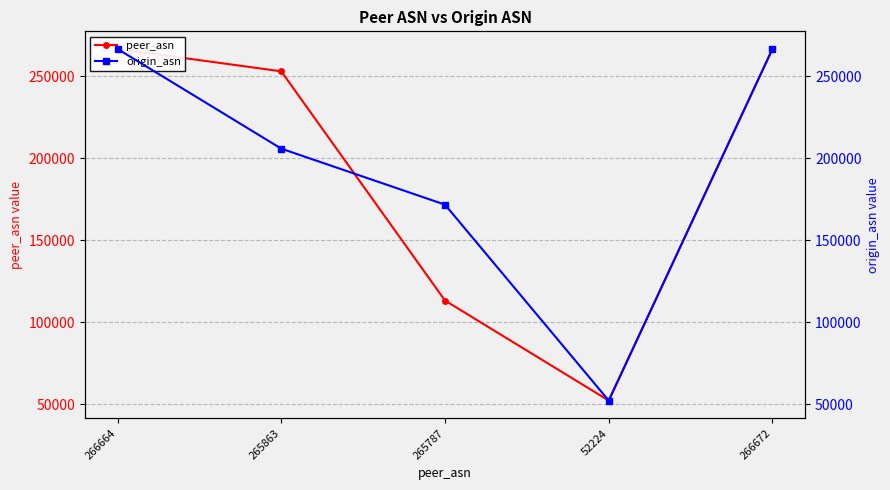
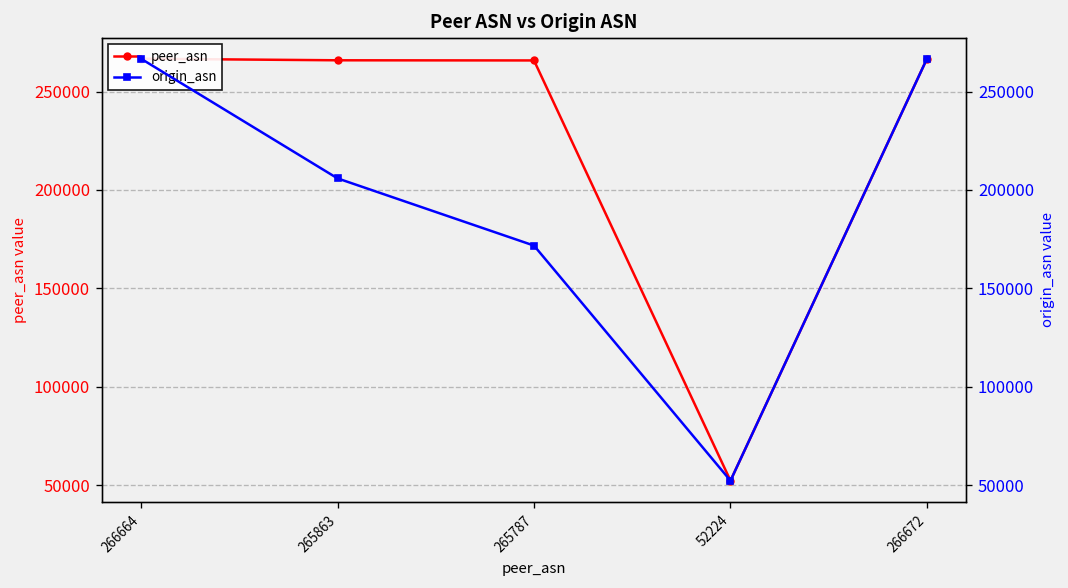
peer_asn, 265863: 253000 -> 266000
peer_asn, 265787: 113000 -> 266000
